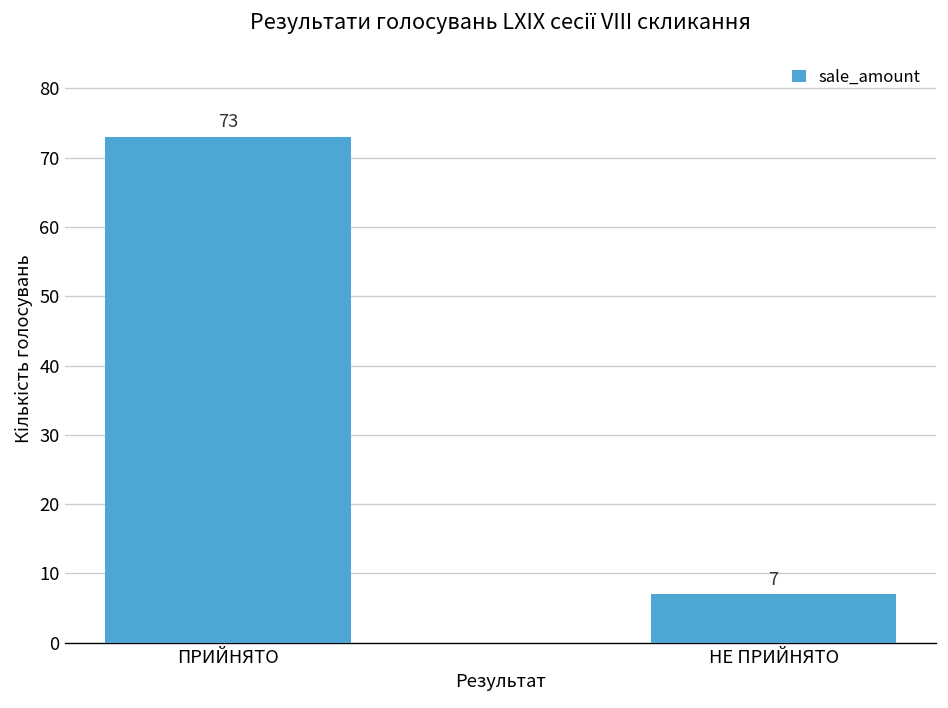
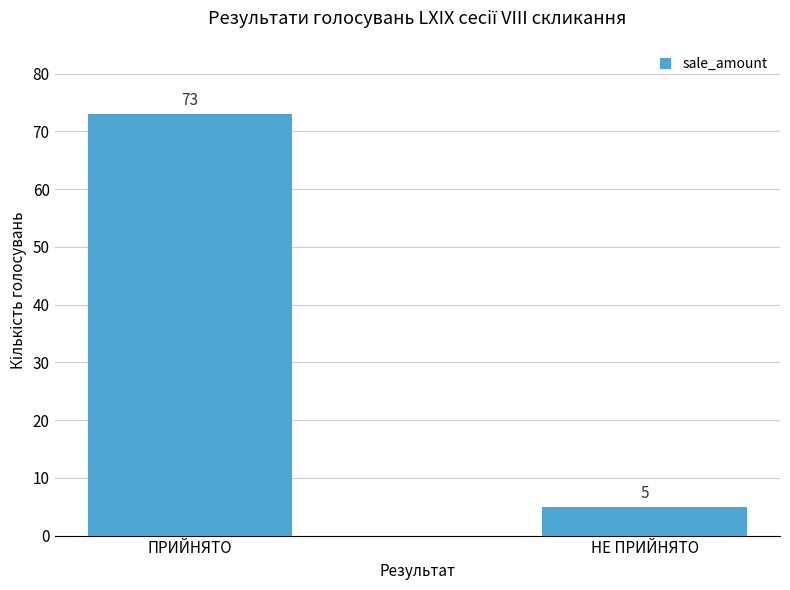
НЕ ПРИЙНЯТО: 7 -> 5
